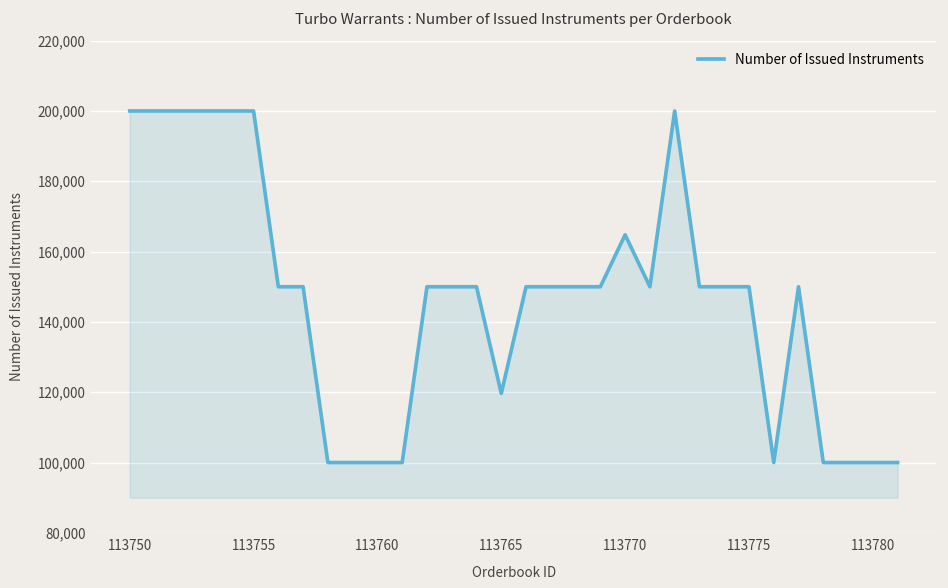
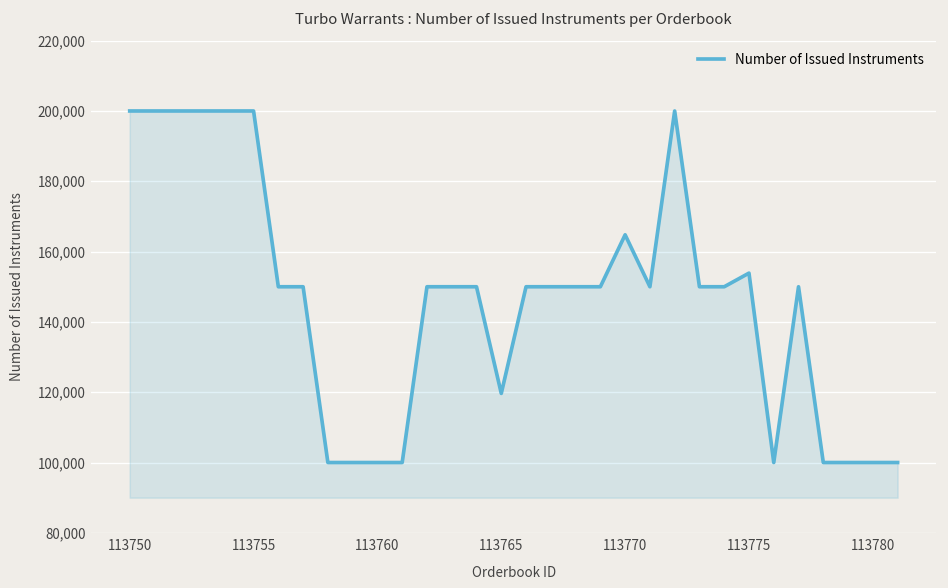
113775: 150,000 -> 154,000
